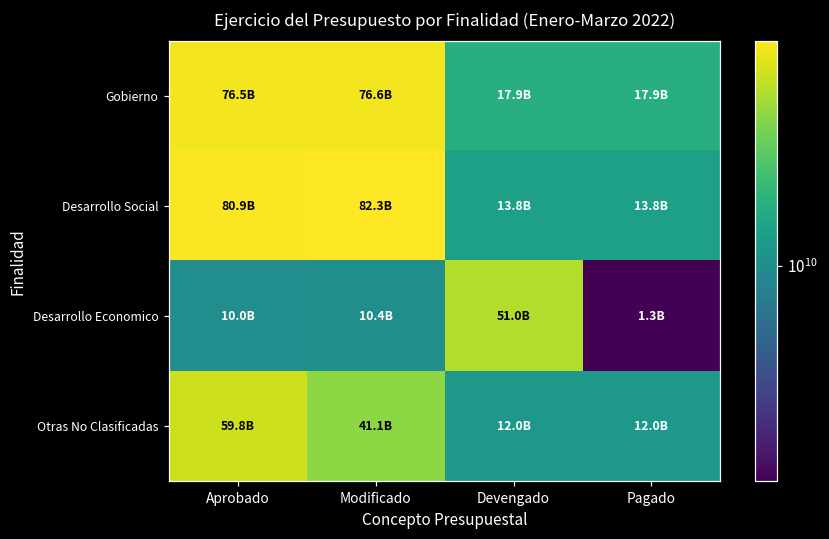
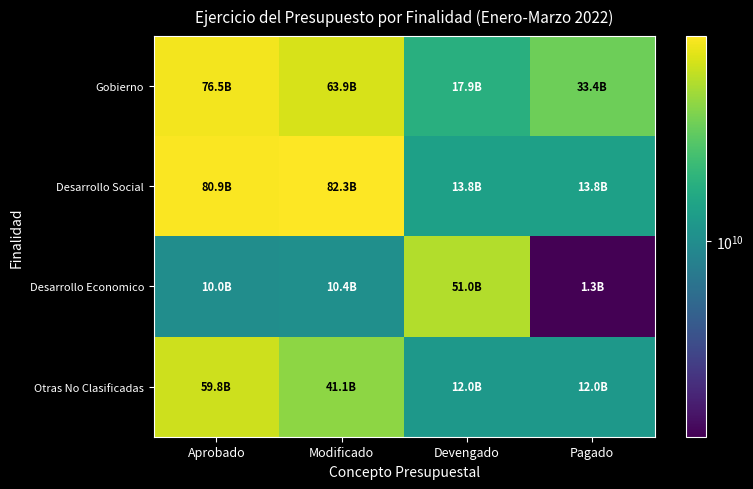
Gobierno, Modificado: 76.6B -> 63.9B
Gobierno, Pagado: 17.9B -> 33.4B
